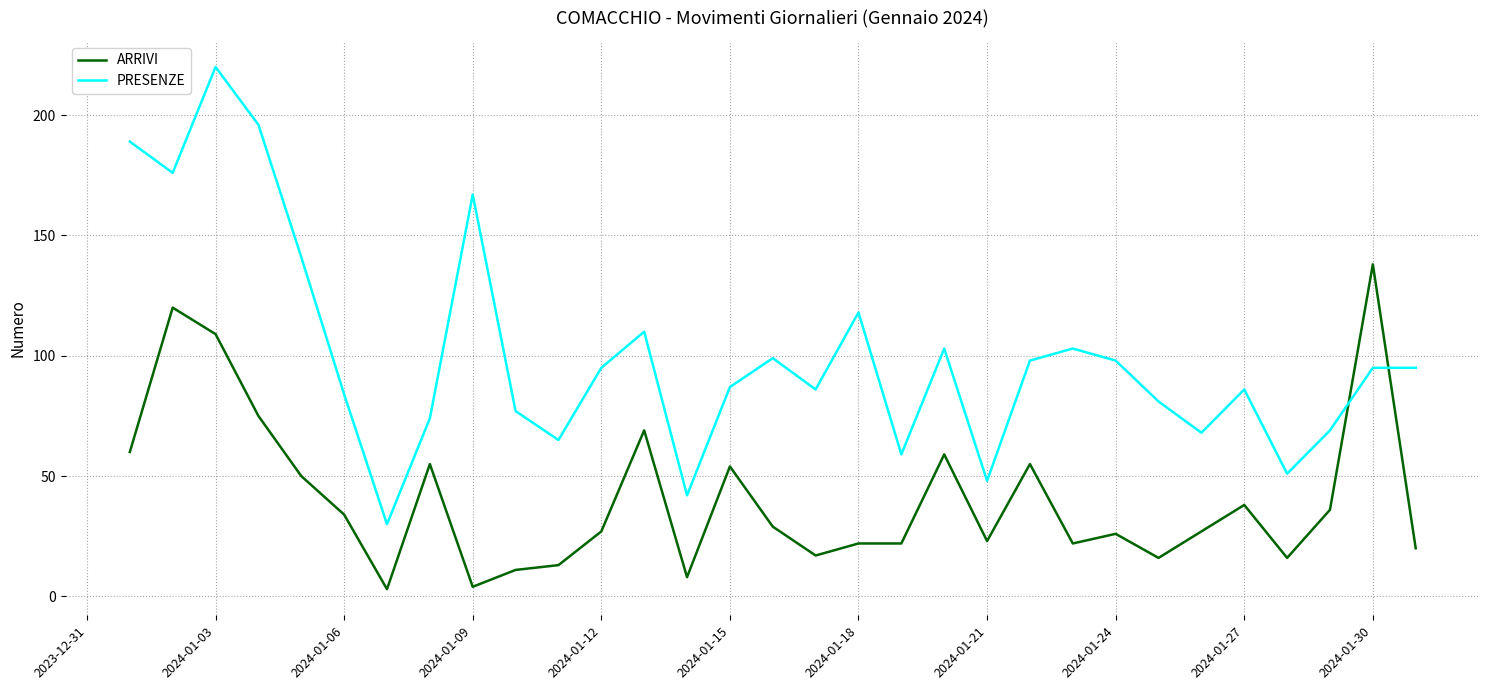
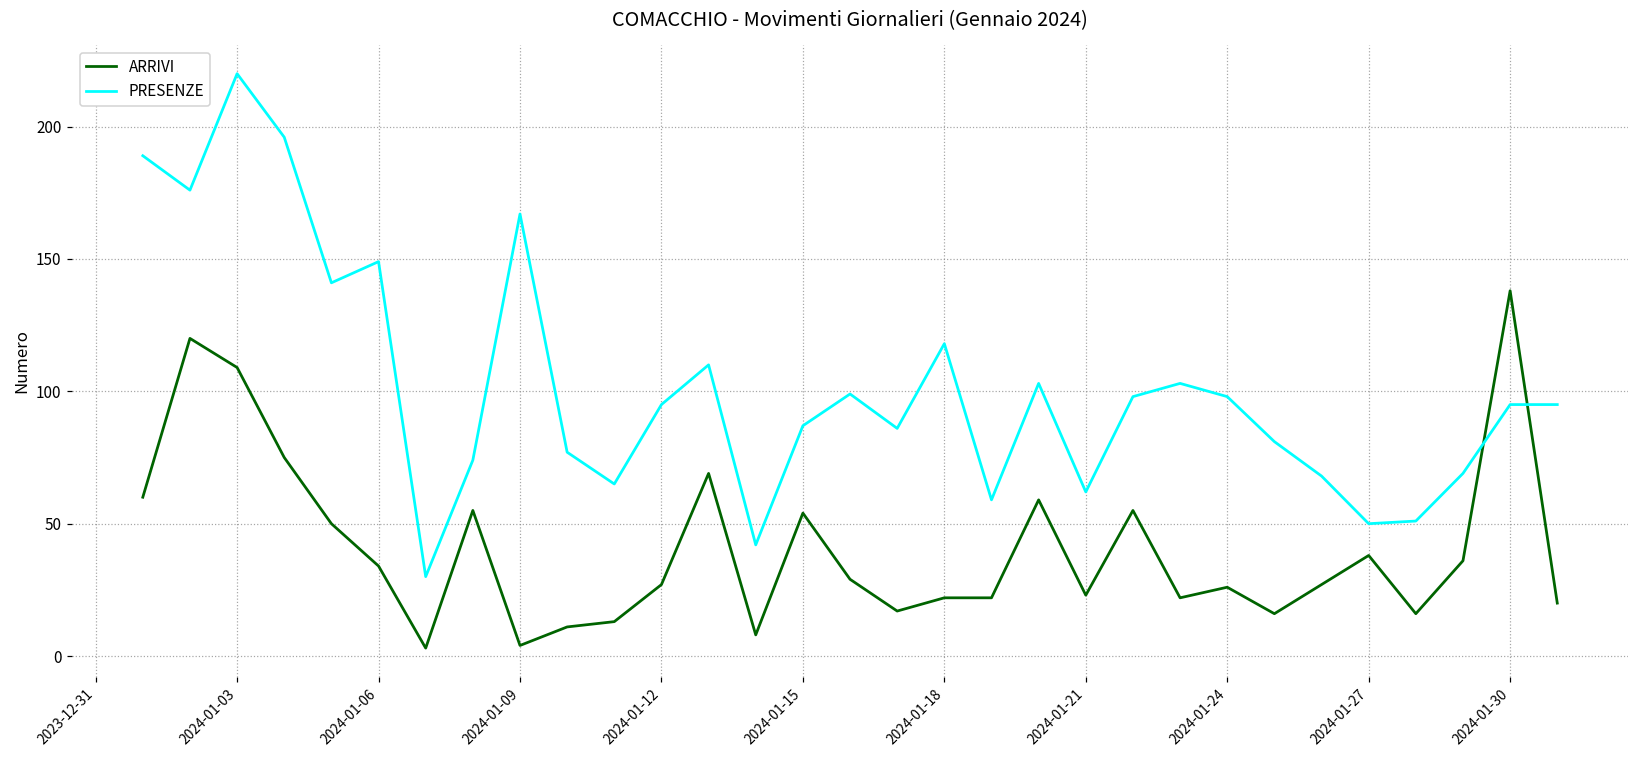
PRESENZE, 2024-01-06: 84 -> 149
PRESENZE, 2024-01-21: 48 -> 62
PRESENZE, 2024-01-27: 86 -> 50
